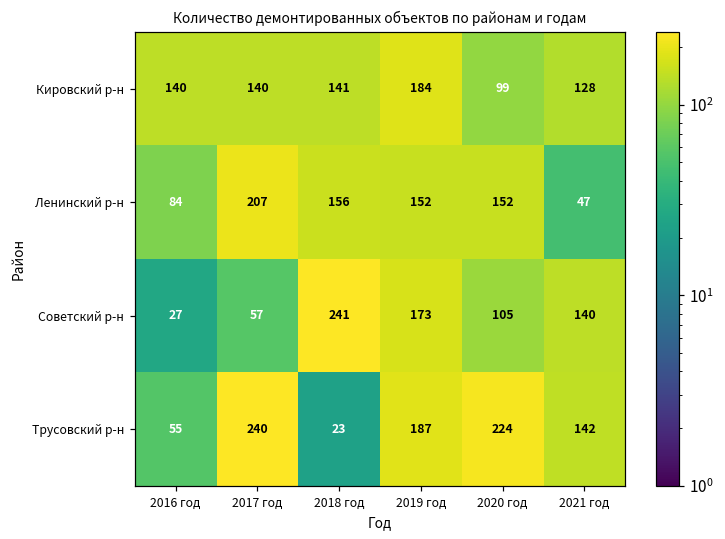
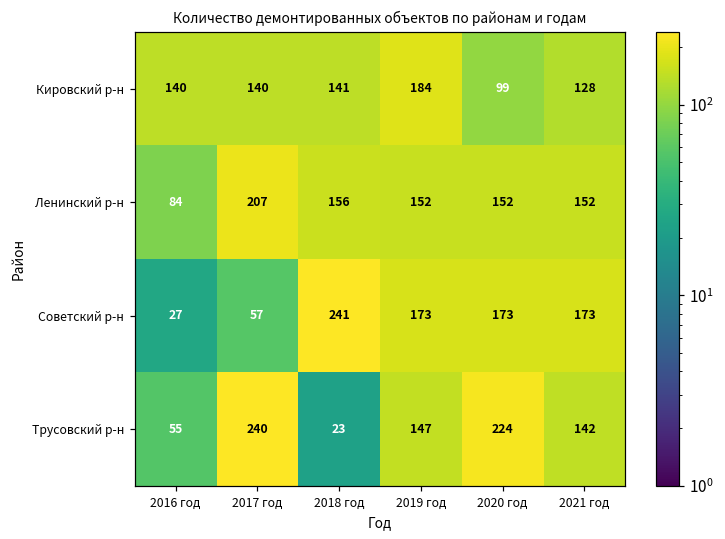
Ленинский р-н, 2021 год: 47 -> 152
Советский р-н, 2020 год: 105 -> 173
Советский р-н, 2021 год: 140 -> 173
Трусовский р-н, 2019 год: 187 -> 147
